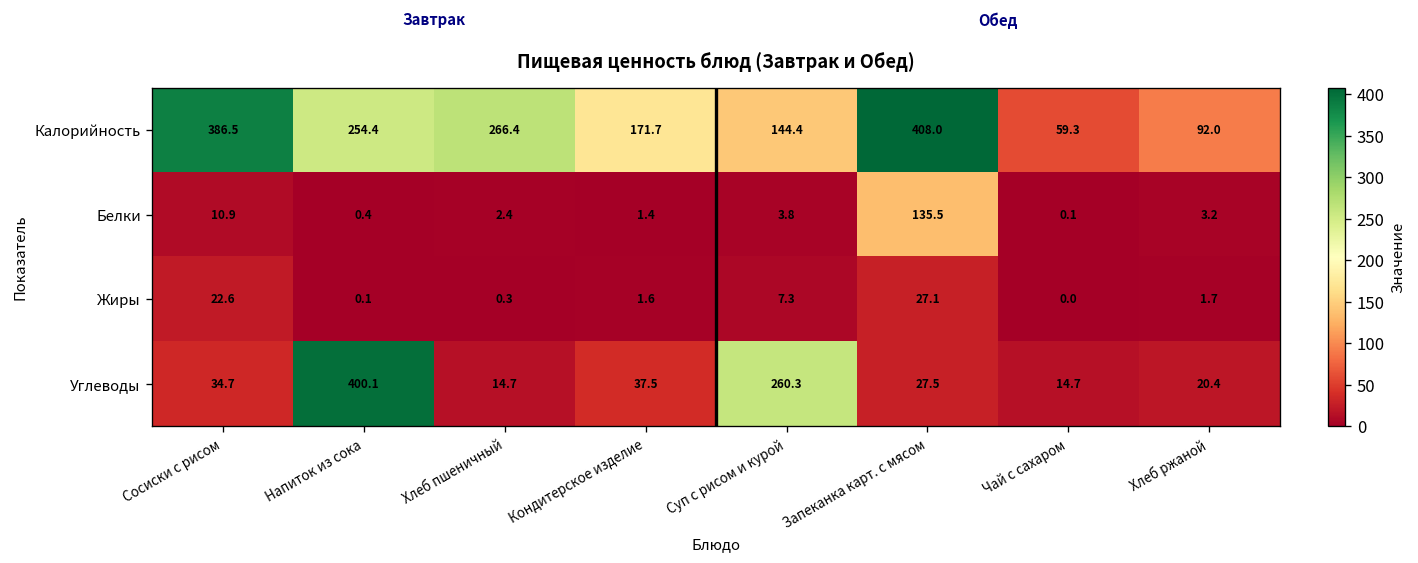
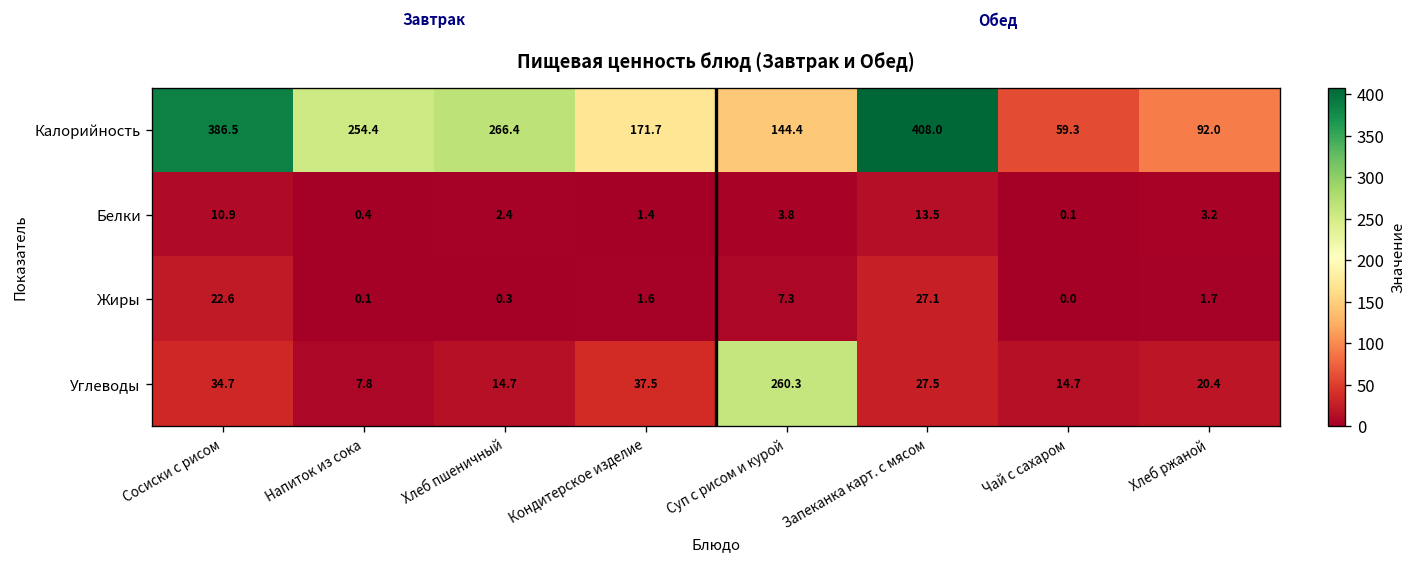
Белки, Запеканка карт. с мясом: 135.5 -> 13.5
Углеводы, Напиток из сока: 400.1 -> 7.8
